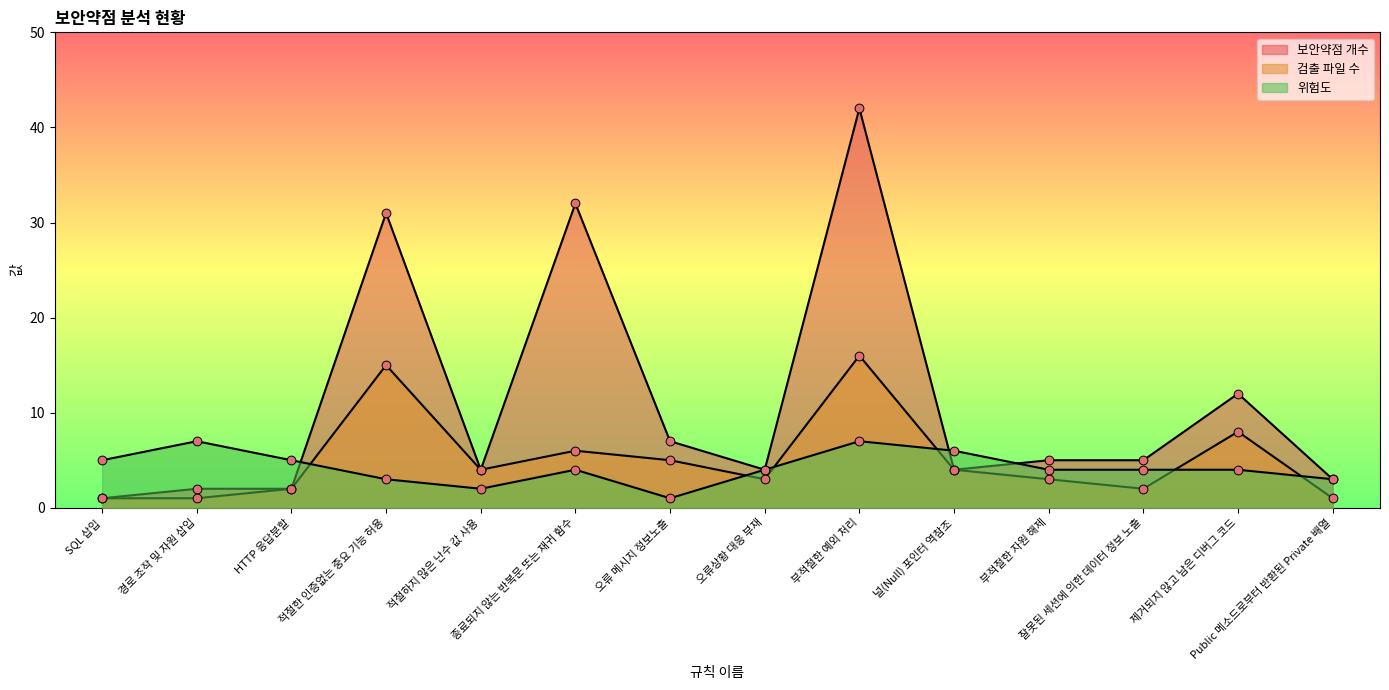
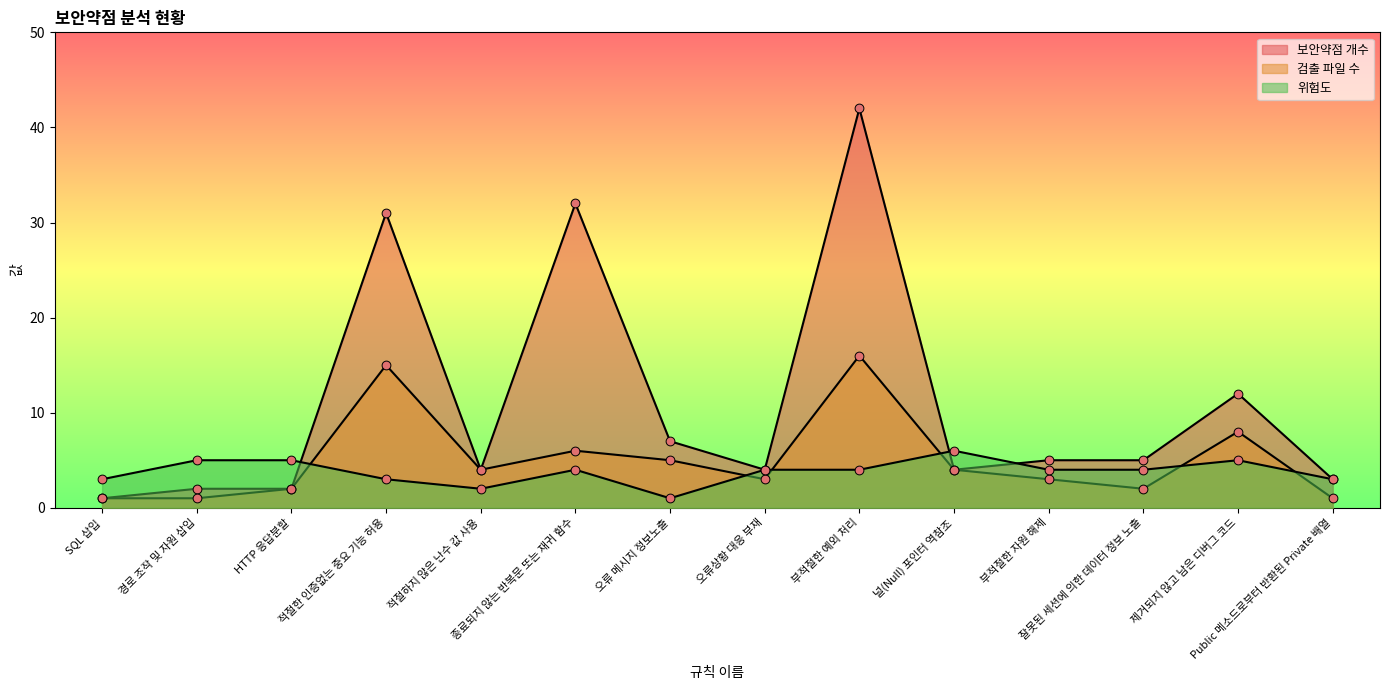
위험도, SQL 삽입: 5 -> 3
위험도, 경로 조작 및 자원 삽입: 7 -> 5
위험도, 부적절한 예외 처리: 7 -> 4
위험도, 제거되지 않고 남은 디버그 코드: 4 -> 5
